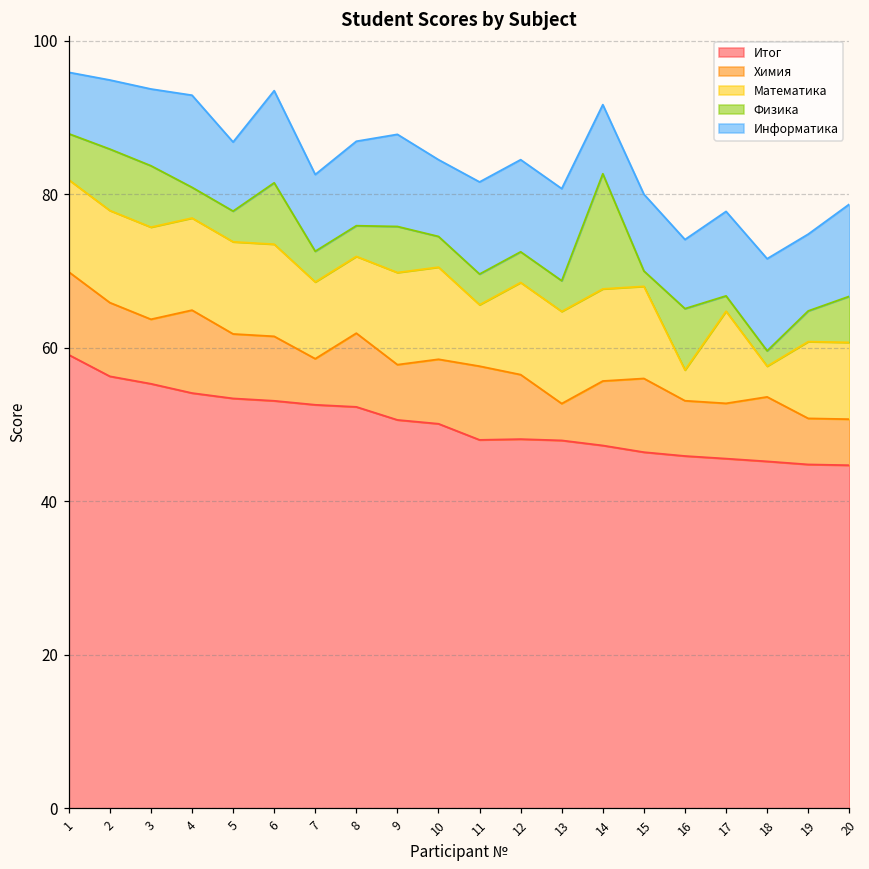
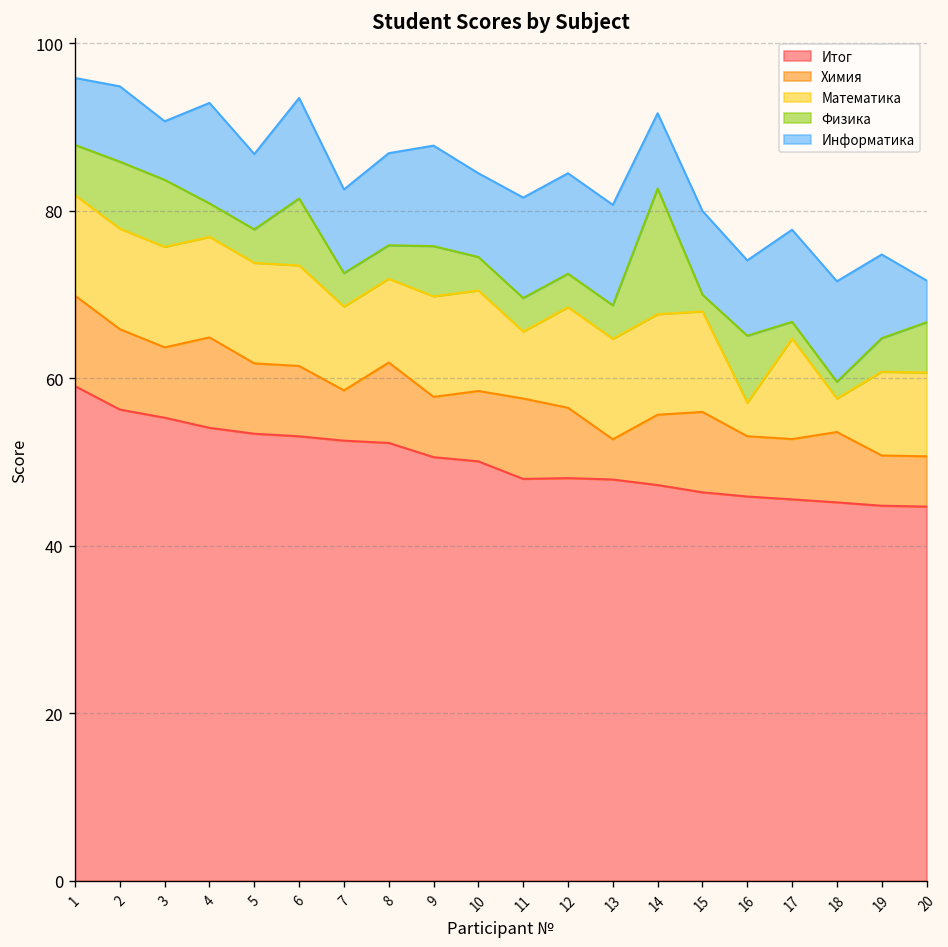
Информатика, 3: 10 -> 7
Информатика, 20: 12 -> 5
